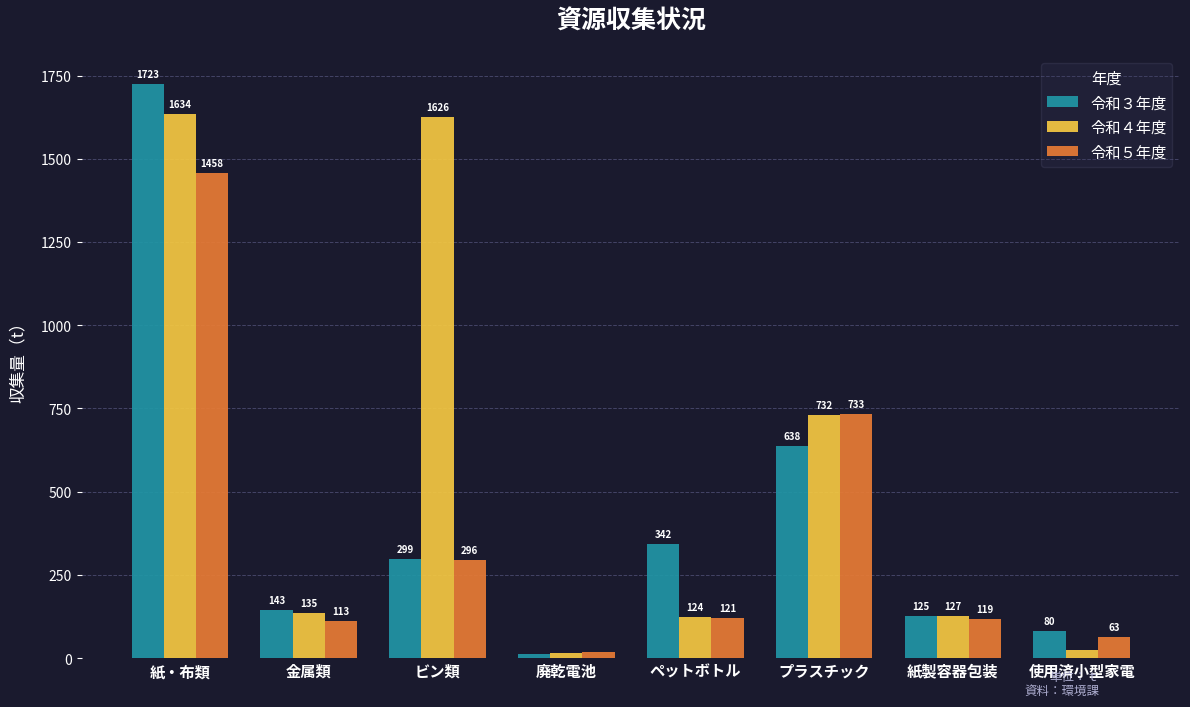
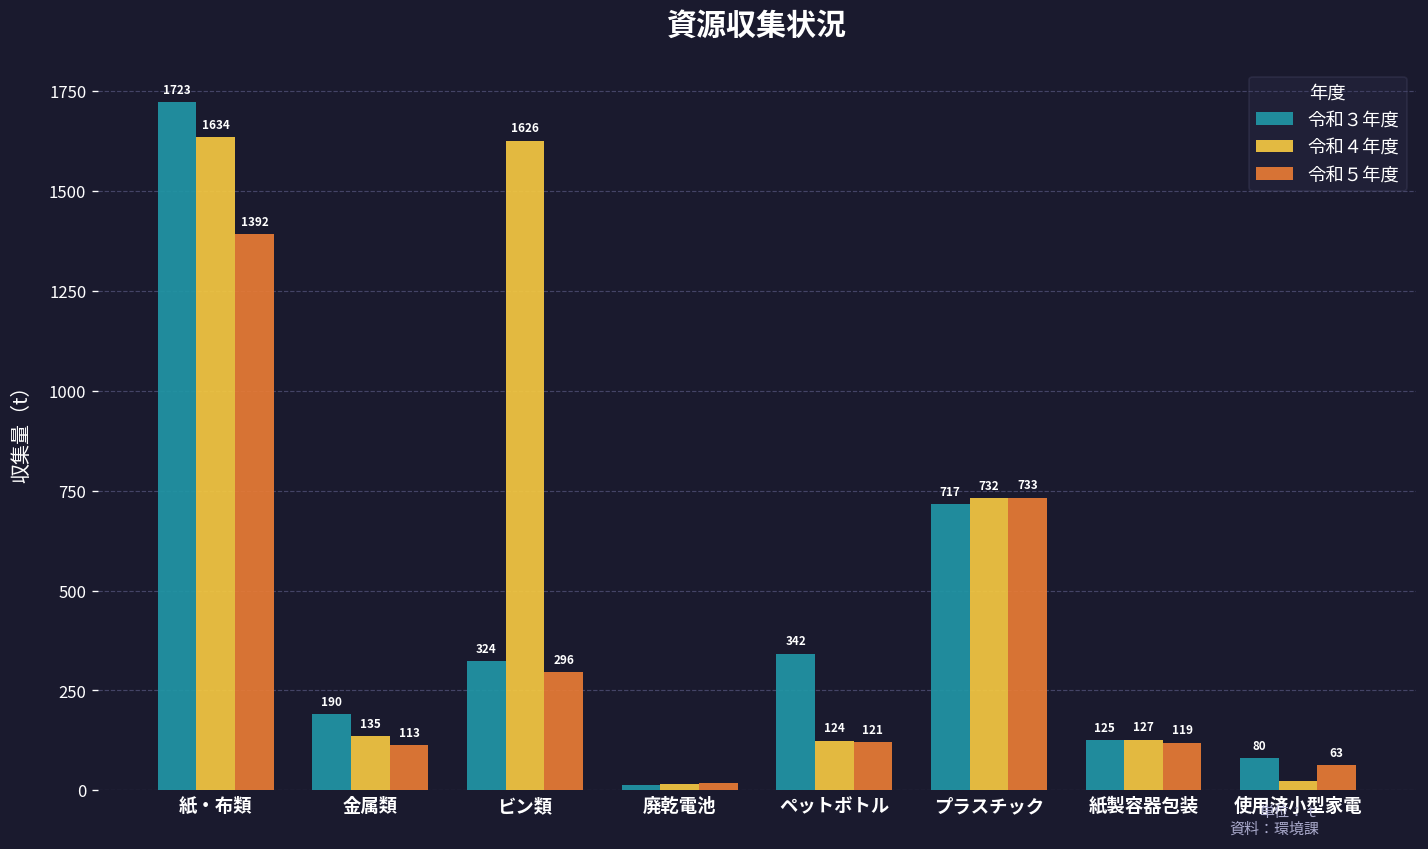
令和５年度, 紙・布類: 1458 -> 1392
令和３年度, 金属類: 143 -> 190
令和３年度, ビン類: 299 -> 324
令和３年度, プラスチック: 638 -> 717
